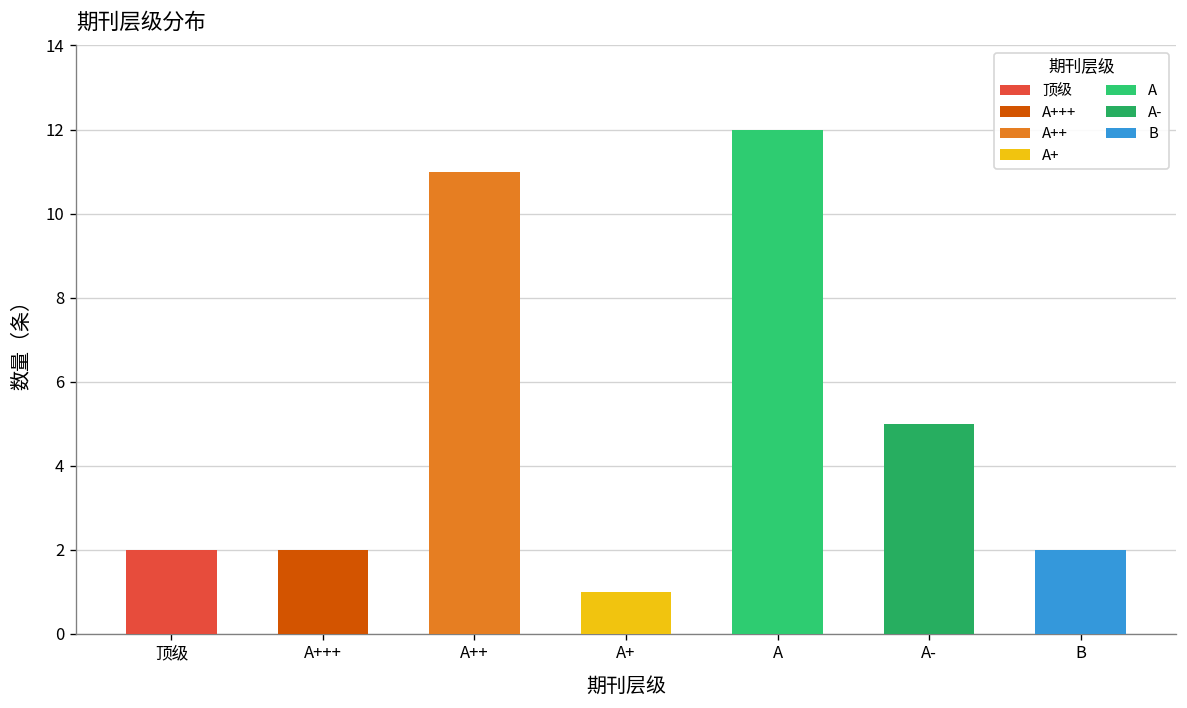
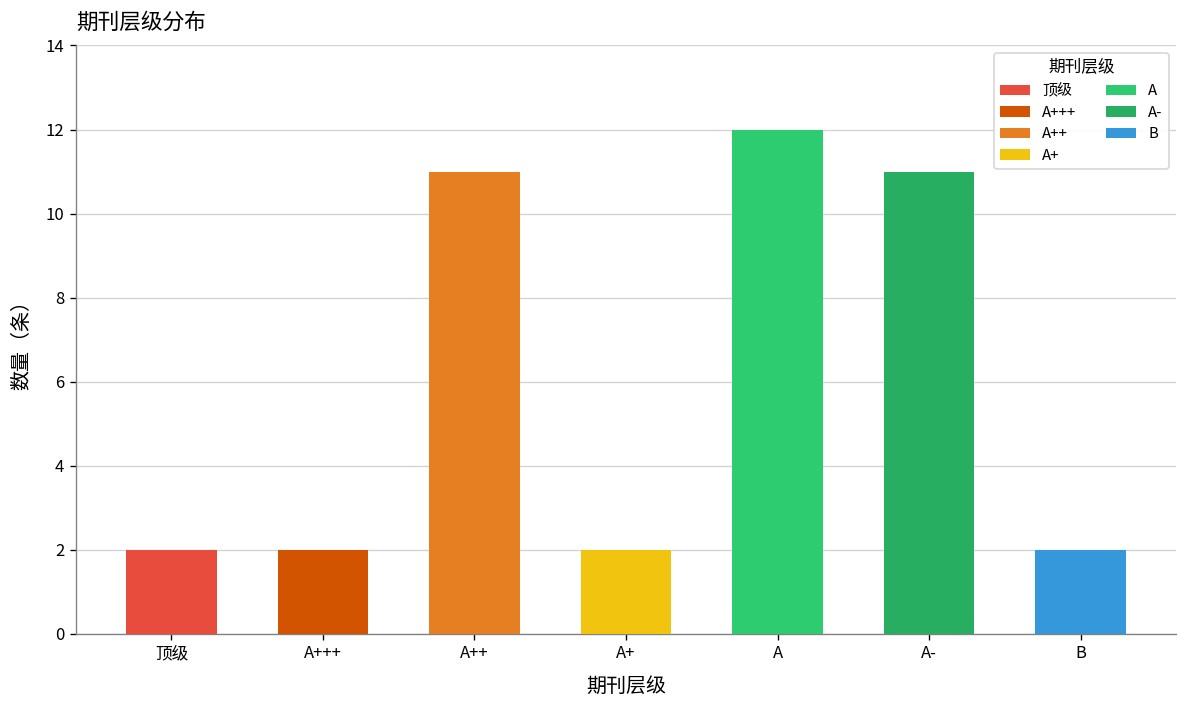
A+: 1 -> 2
A-: 5 -> 11
